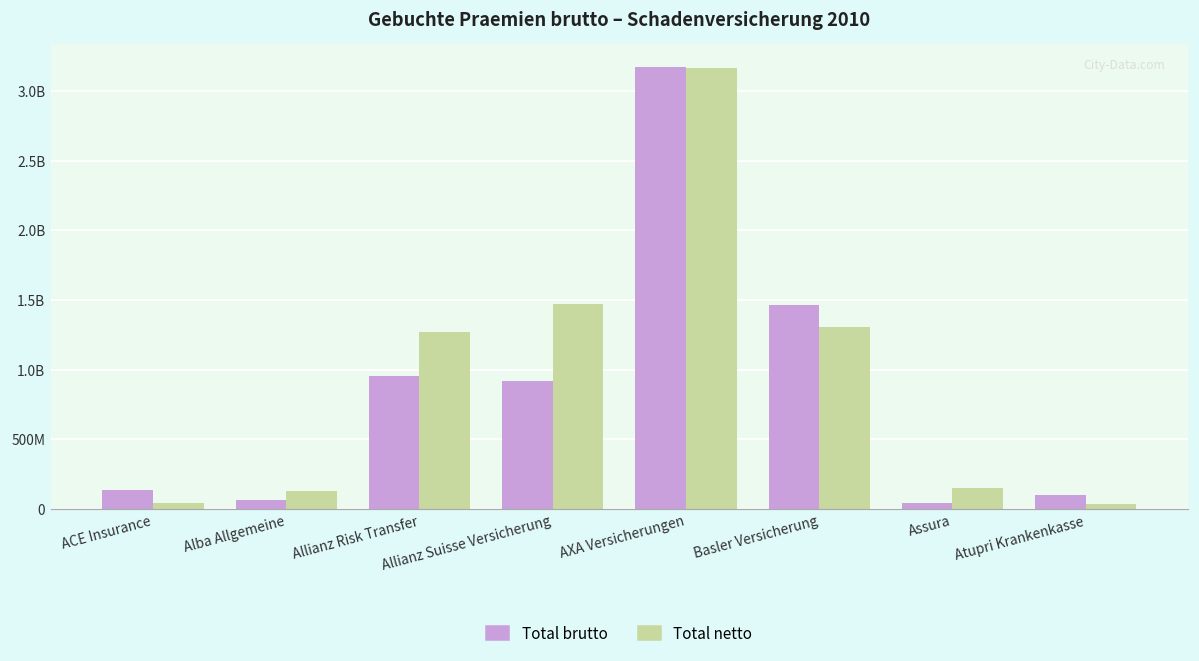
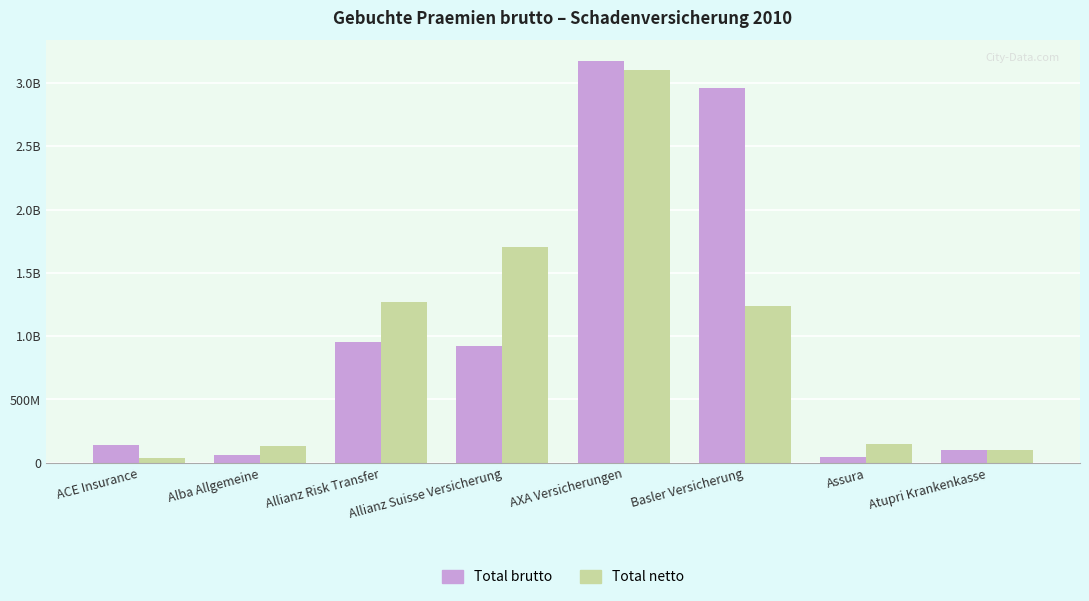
Total netto, Allianz Suisse Versicherung: 1470000000 -> 1700000000
Total netto, AXA Versicherungen: 3170000000 -> 3100000000
Total brutto, Basler Versicherung: 1460000000 -> 2960000000
Total netto, Basler Versicherung: 1310000000 -> 1240000000
Total netto, Atupri Krankenkasse: 30000000 -> 100000000
